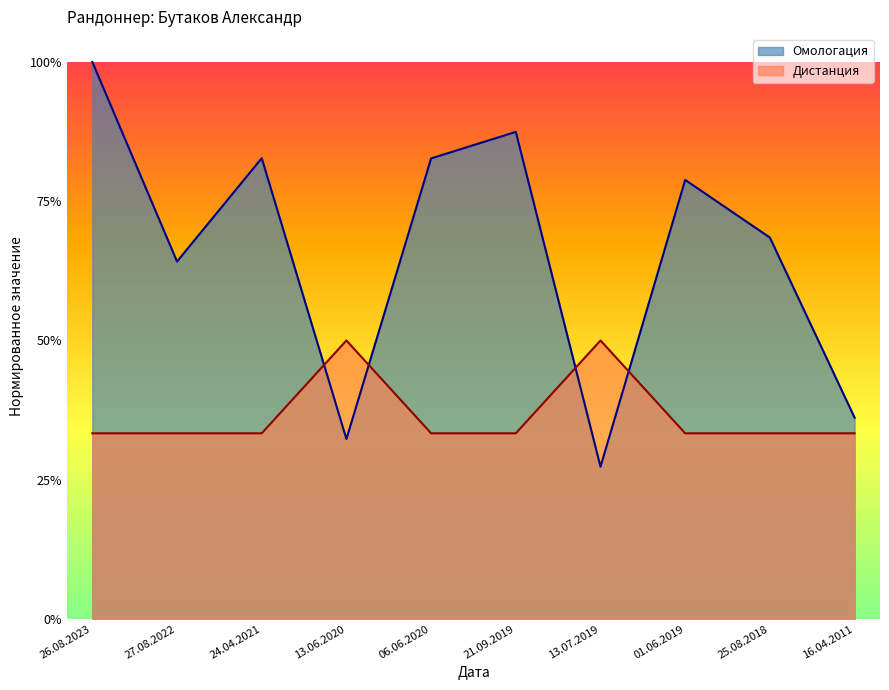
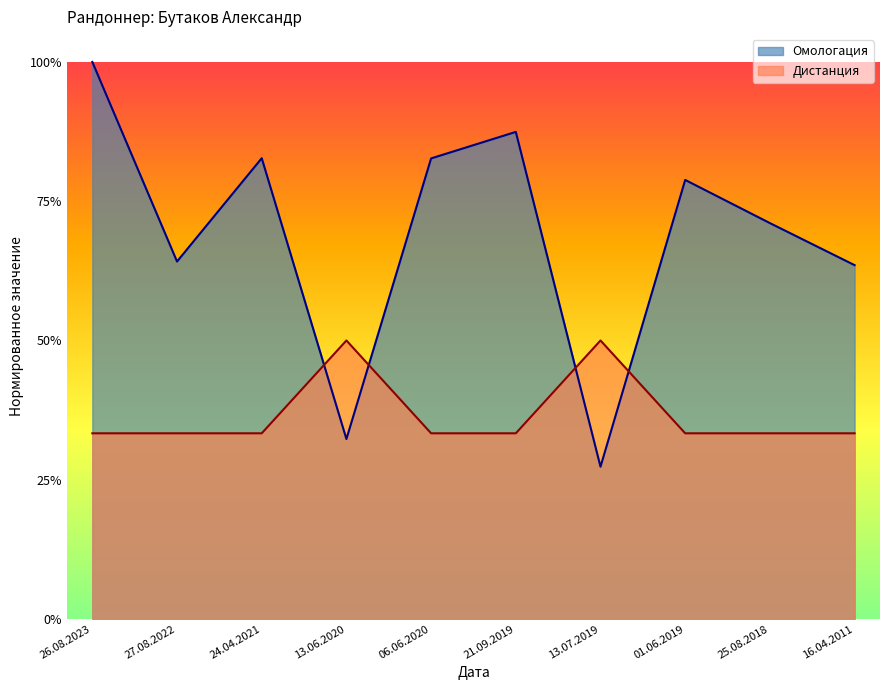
Омологация, 25.08.2018: 68% -> 71%
Омологация, 16.04.2011: 36% -> 64%
